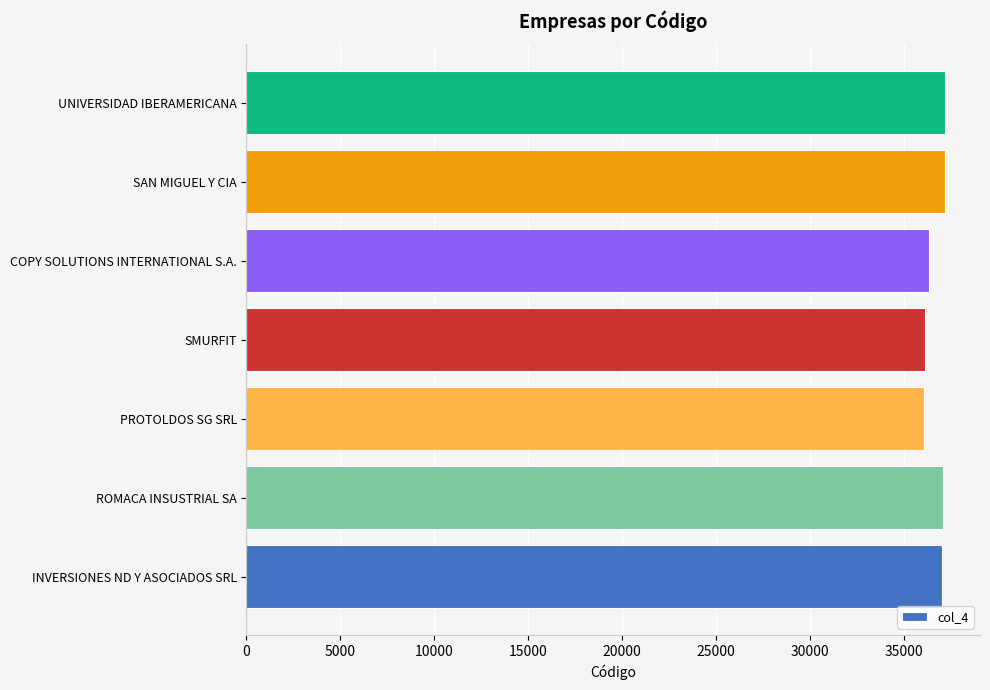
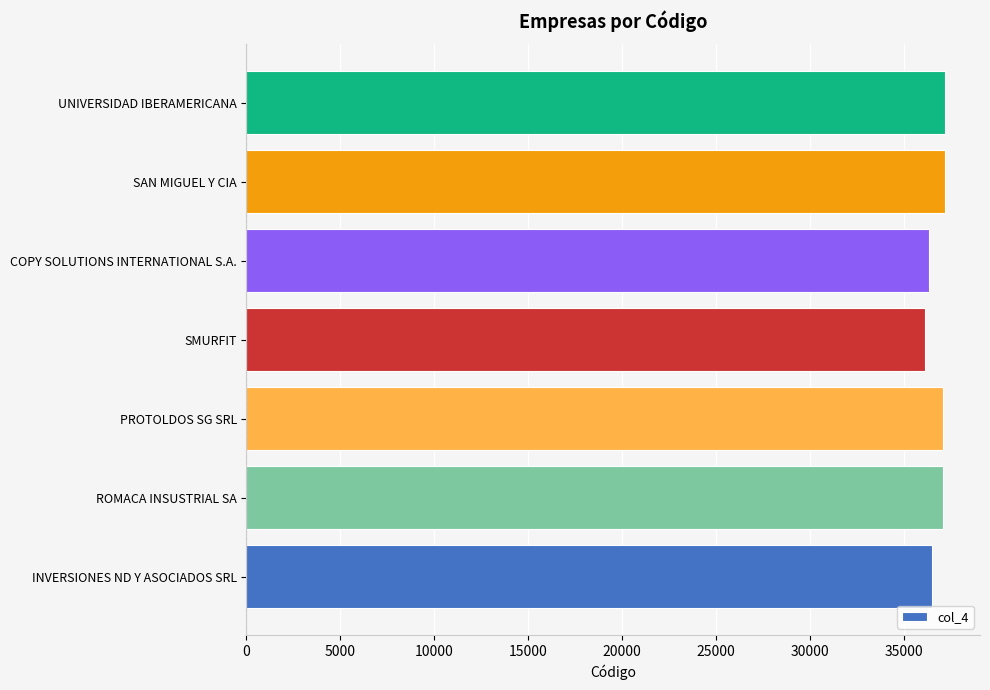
PROTOLDOS SG SRL: 36100 -> 37100
INVERSIONES ND Y ASOCIADOS SRL: 37000 -> 36500
